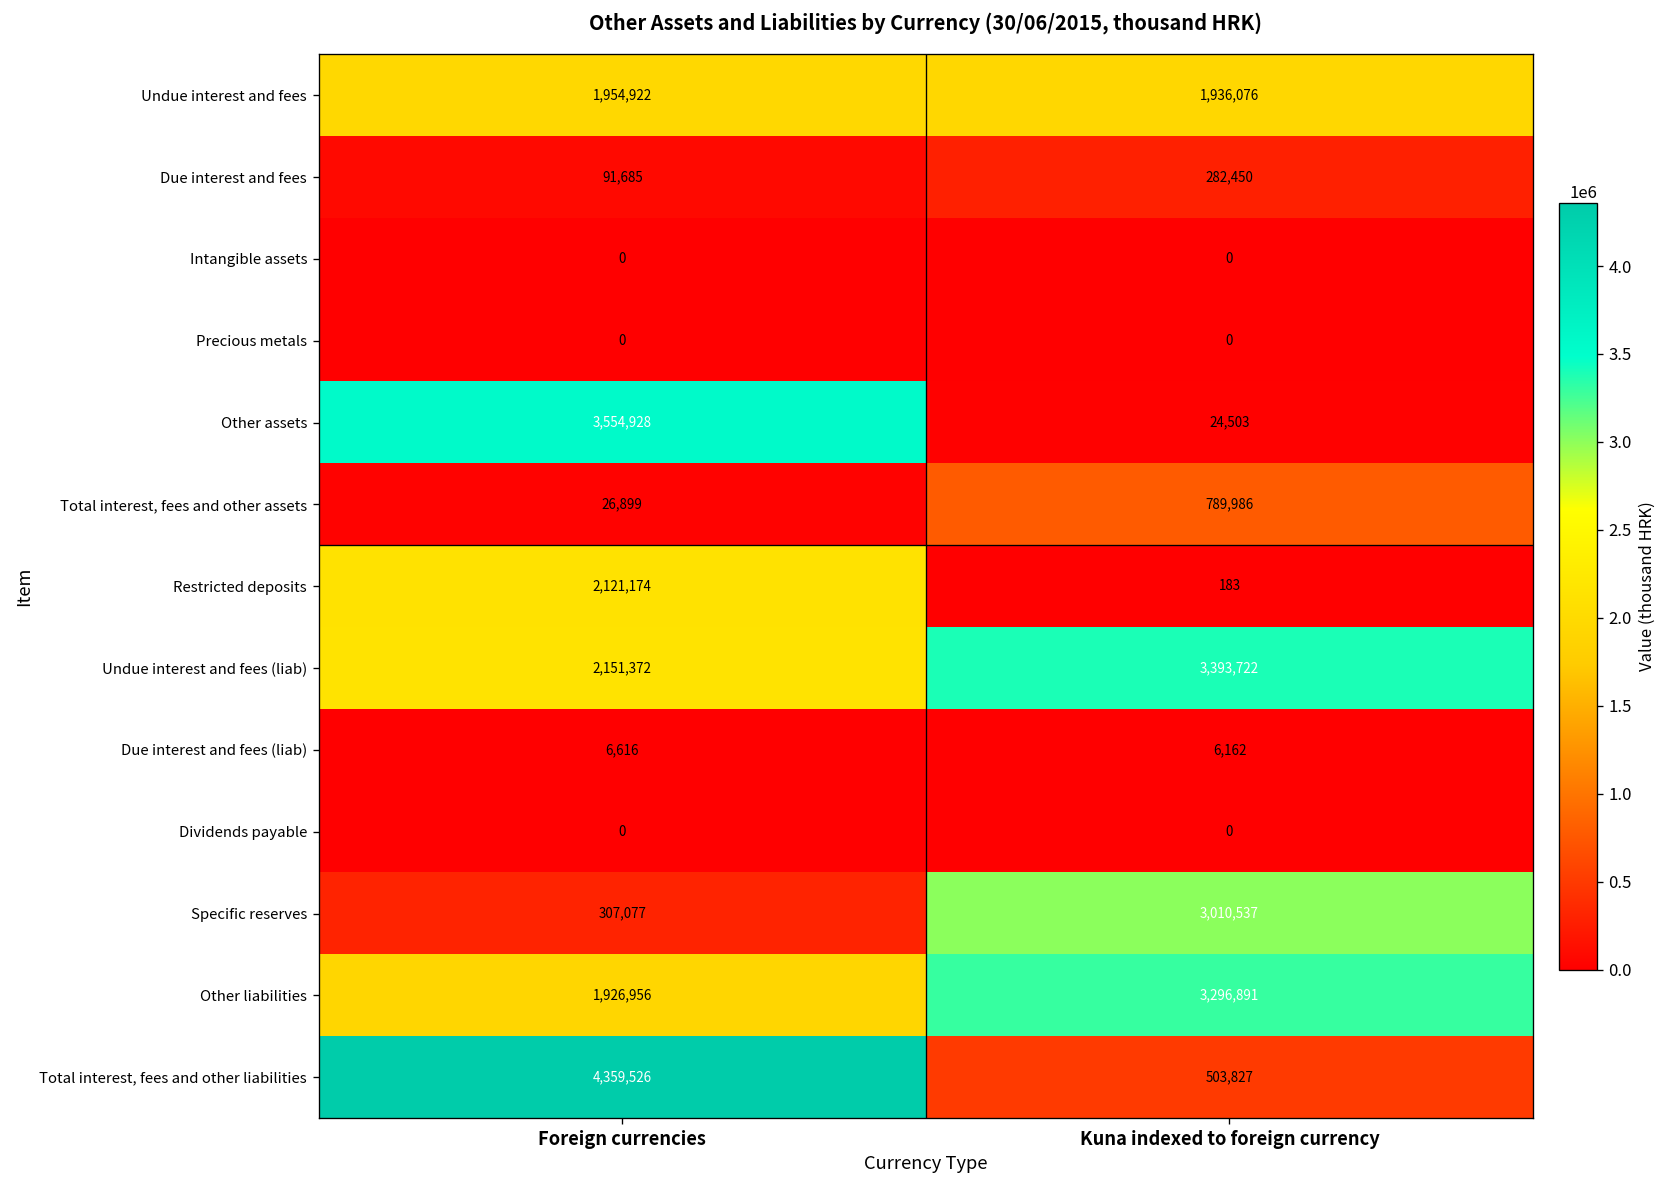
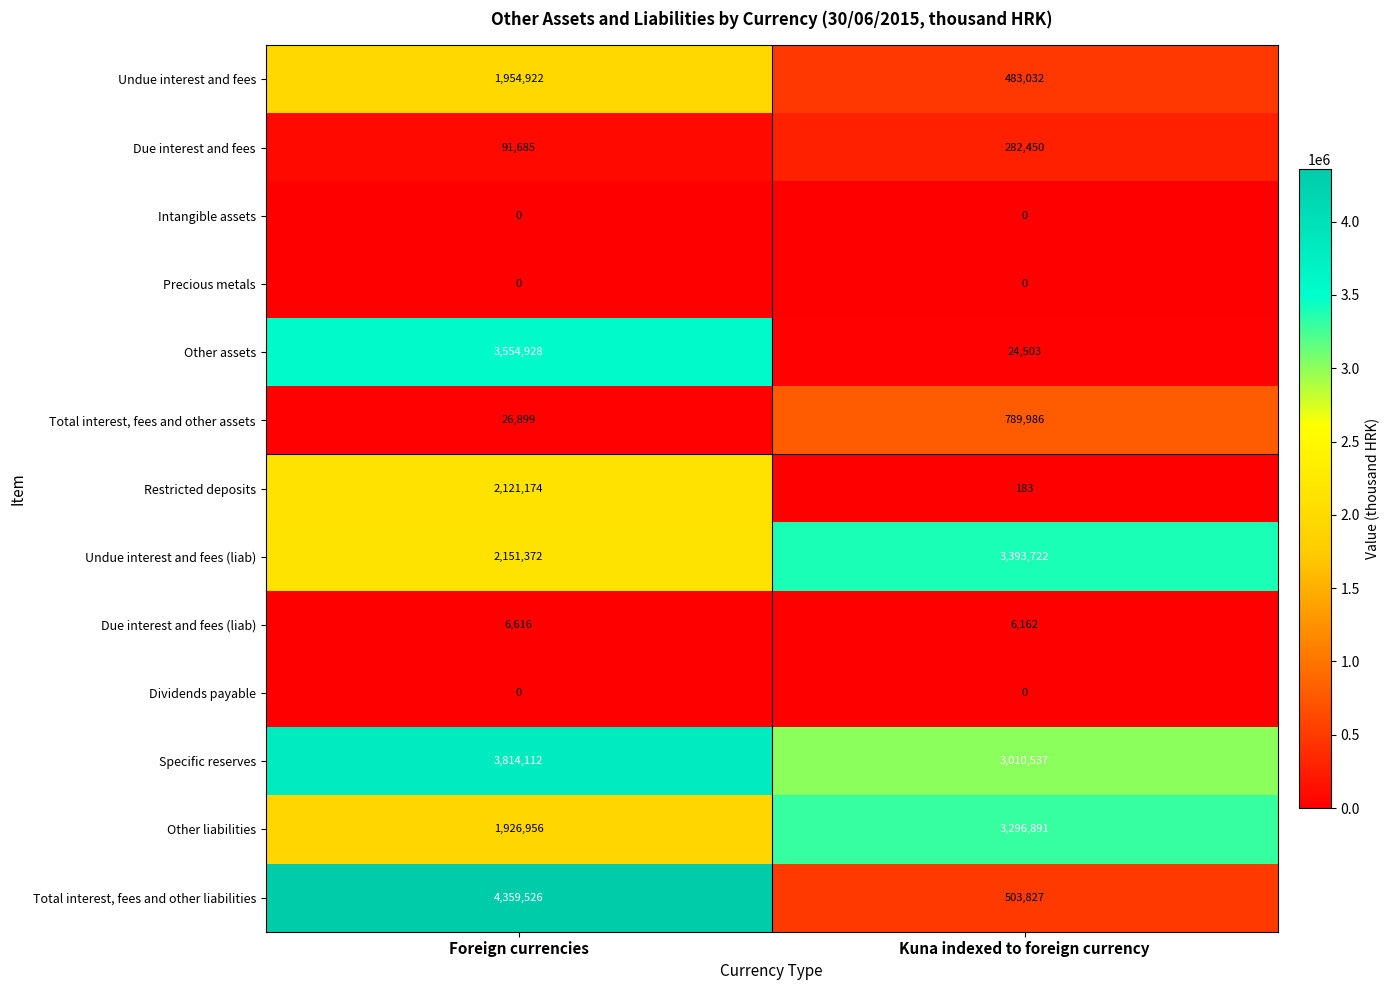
Undue interest and fees, Kuna indexed to foreign currency: 1,936,076 -> 483,032
Specific reserves, Foreign currencies: 307,077 -> 3,814,112
